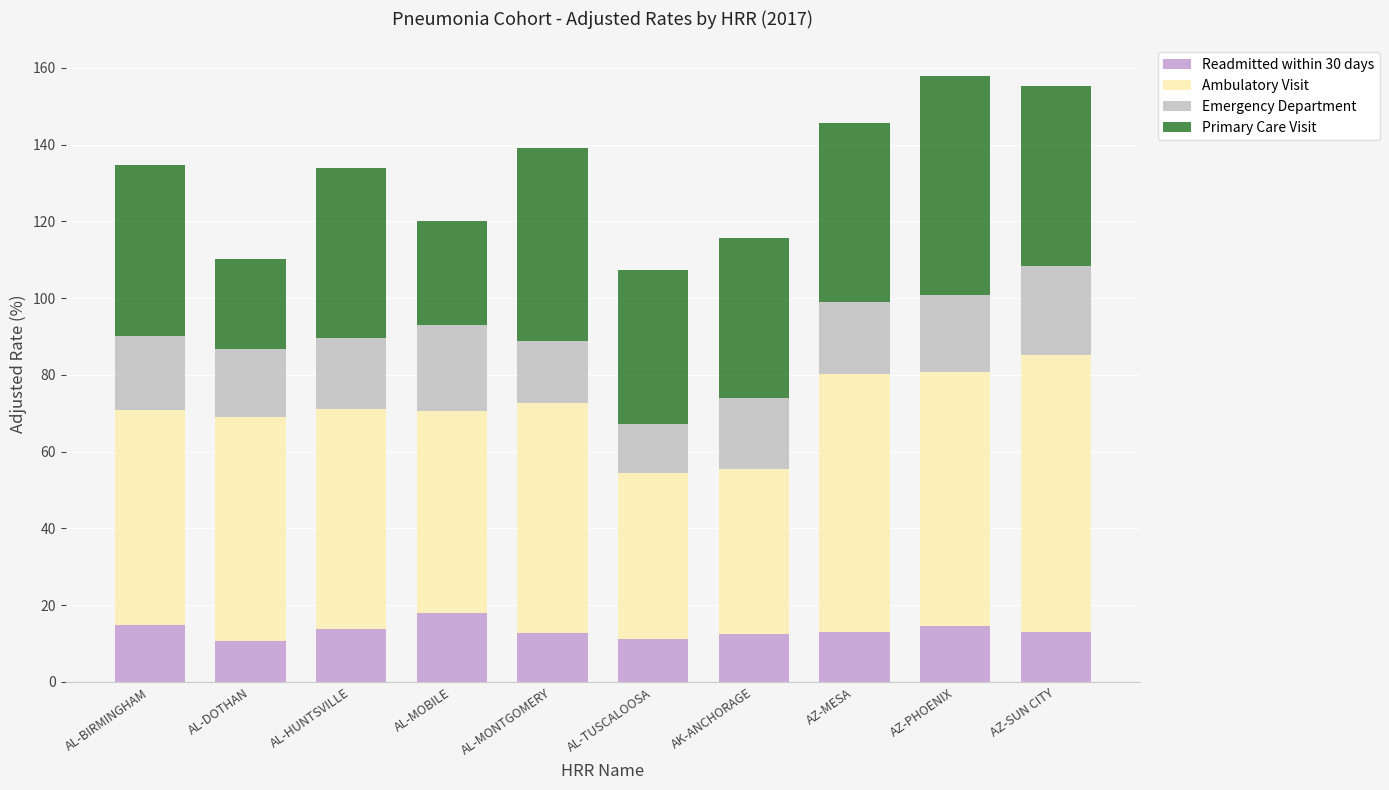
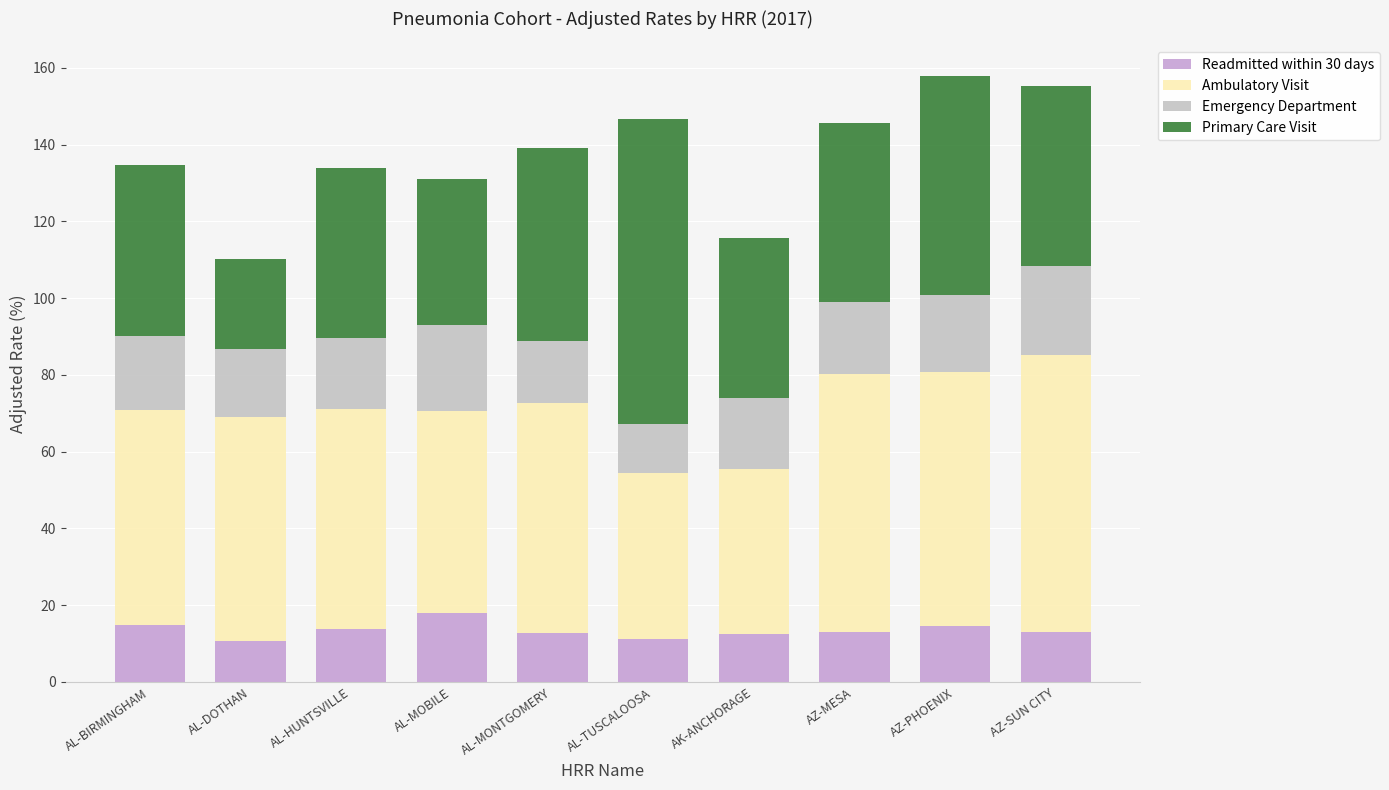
Primary Care Visit, AL-MOBILE: 27 -> 38
Primary Care Visit, AL-TUSCALOOSA: 40 -> 79
